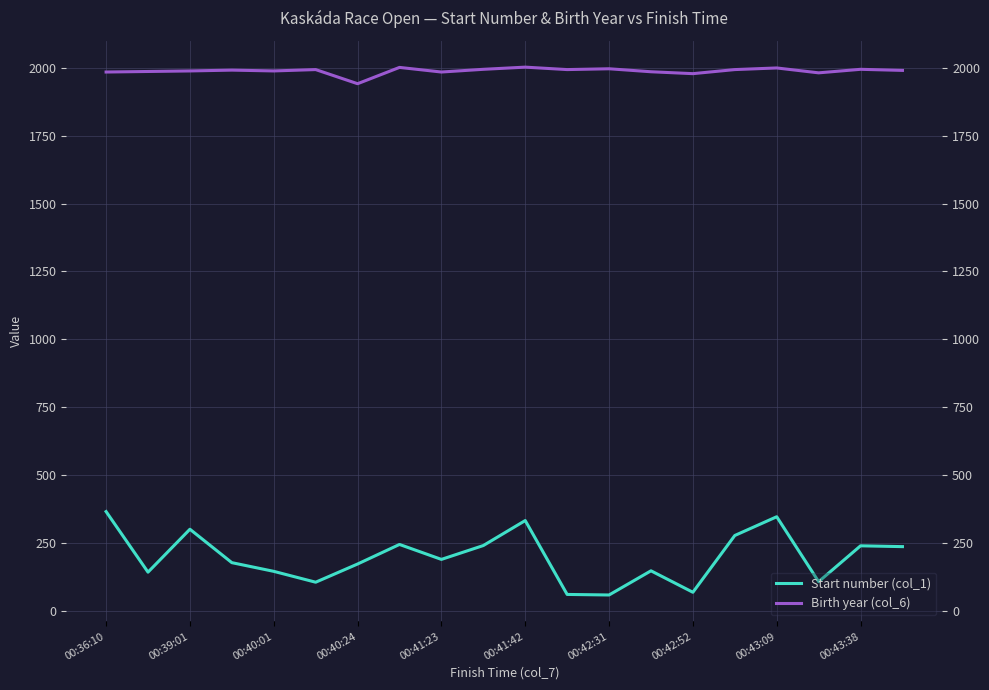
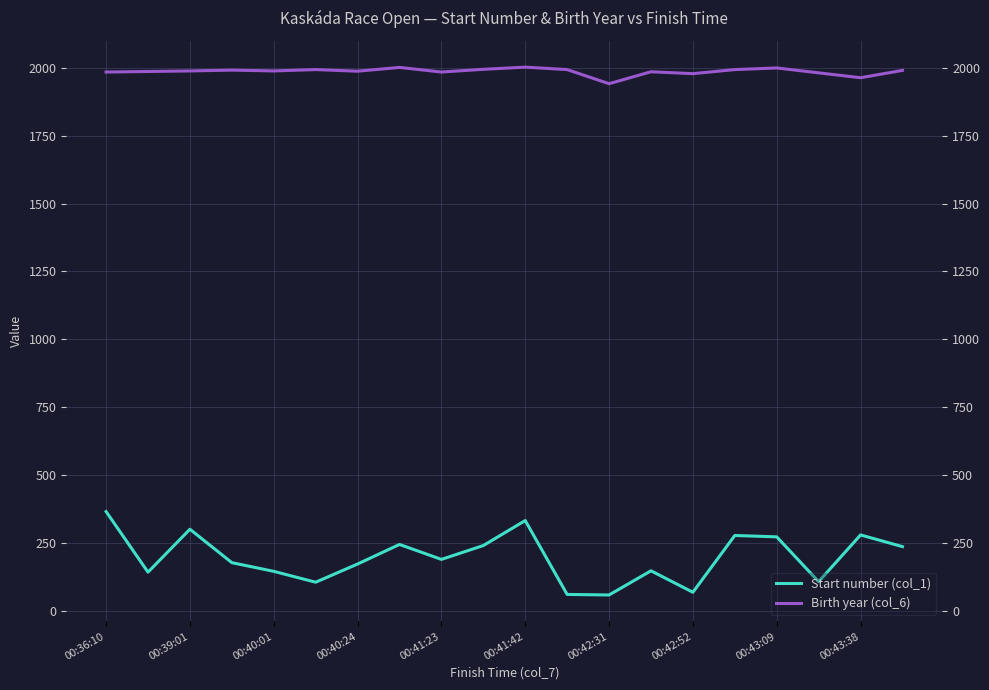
Birth year (col_6), 00:40:24: 1940 -> 1990
Birth year (col_6), 00:42:31: 2000 -> 1940
Start number (col_1), 00:43:09: 350 -> 270
Start number (col_1), 00:43:38: 240 -> 280
Birth year (col_6), 00:43:38: 1990 -> 1960
